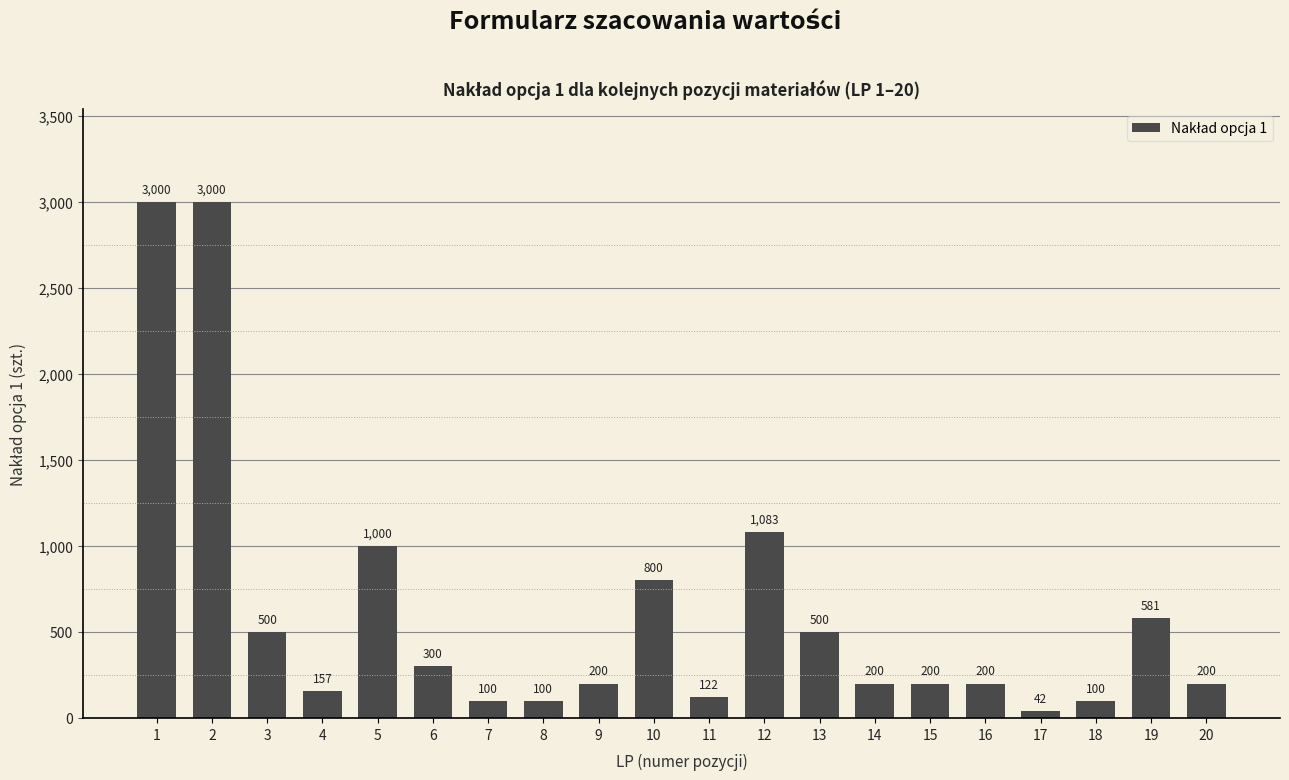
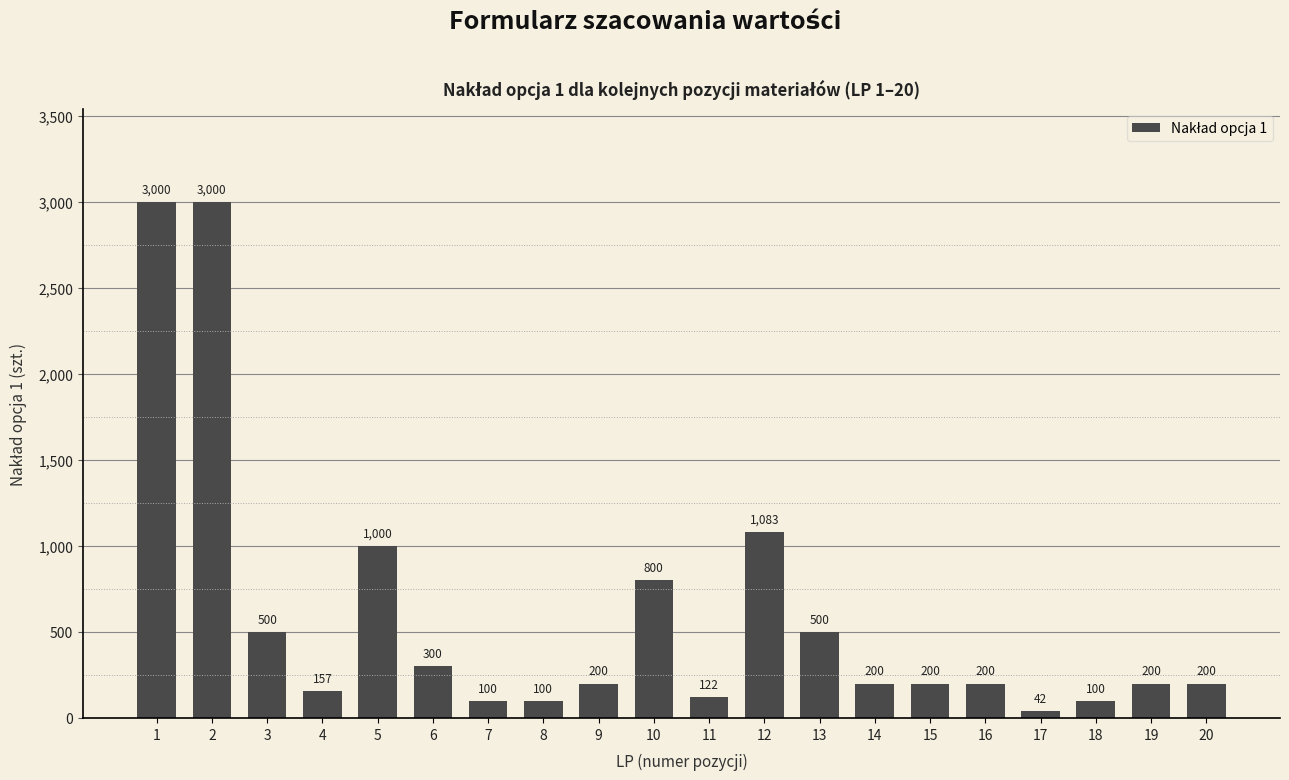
19: 581 -> 200
